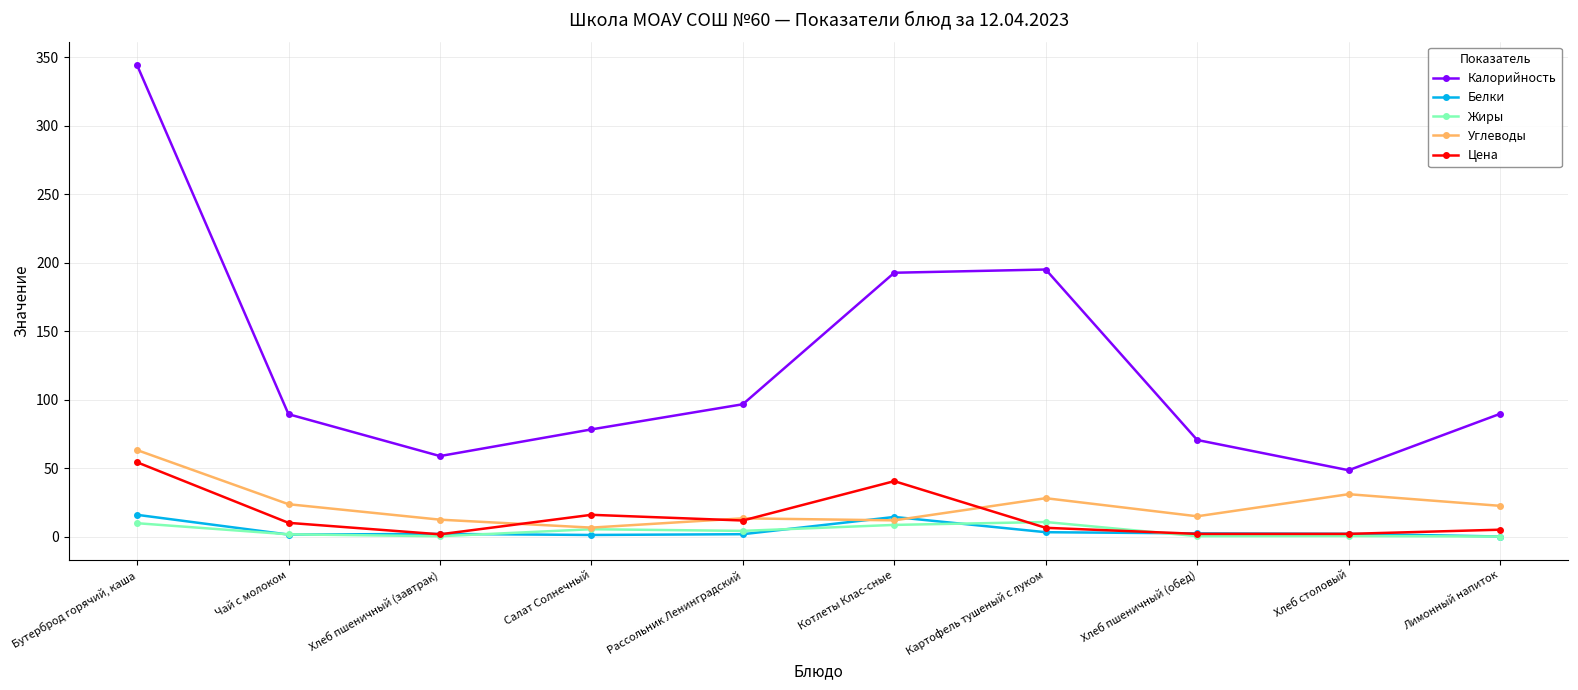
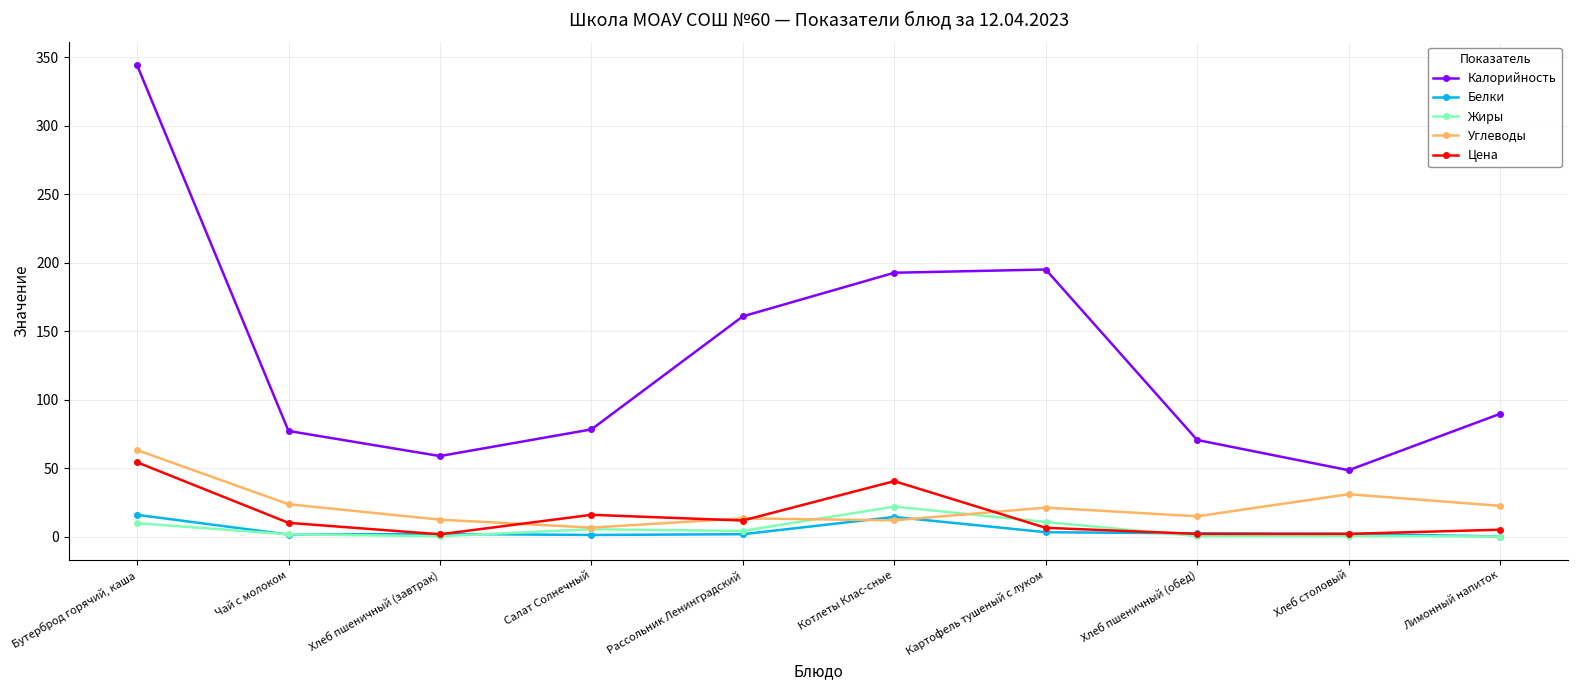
Калорийность, Чай с молоком: 89 -> 77
Калорийность, Рассольник Ленинградский: 97 -> 161
Жиры, Котлеты Клас-сные: 8 -> 22
Углеводы, Картофель тушеный с луком: 28 -> 21
